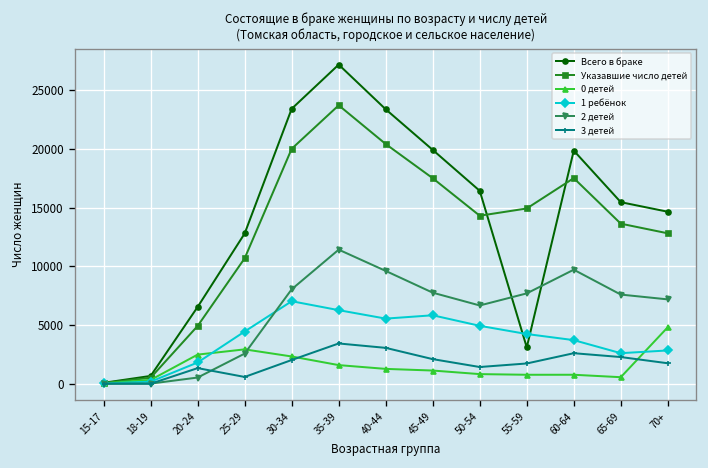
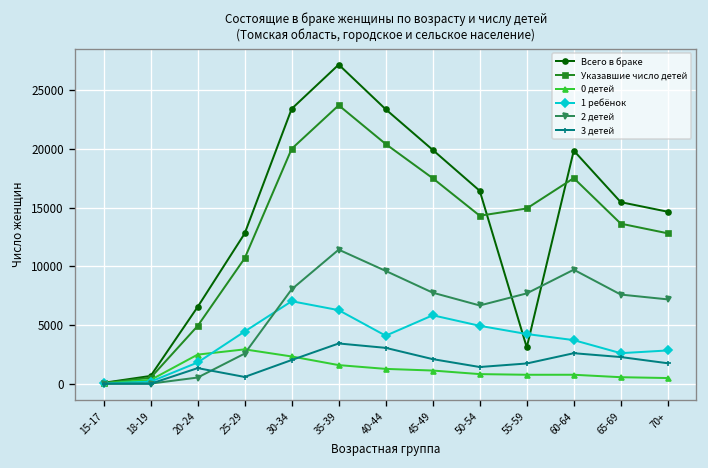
1 ребёнок, 40-44: 6000 -> 4000
0 детей, 70+: 5000 -> 0
